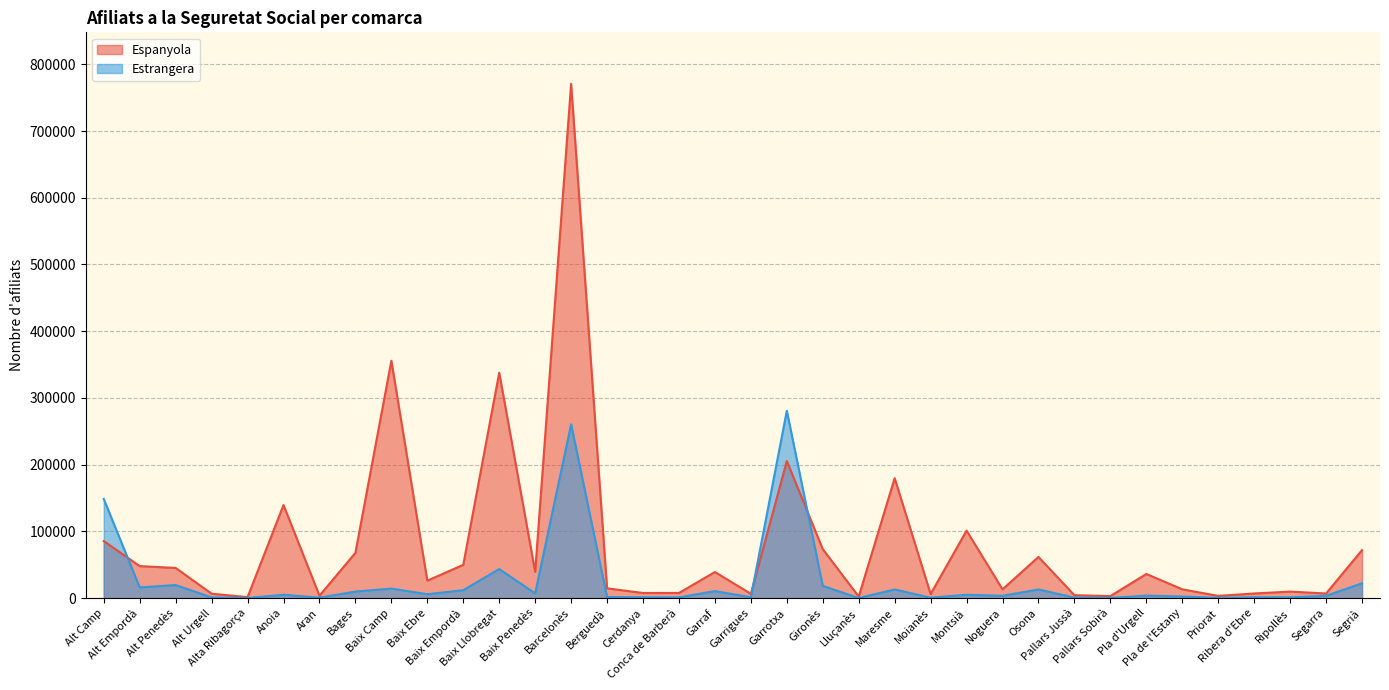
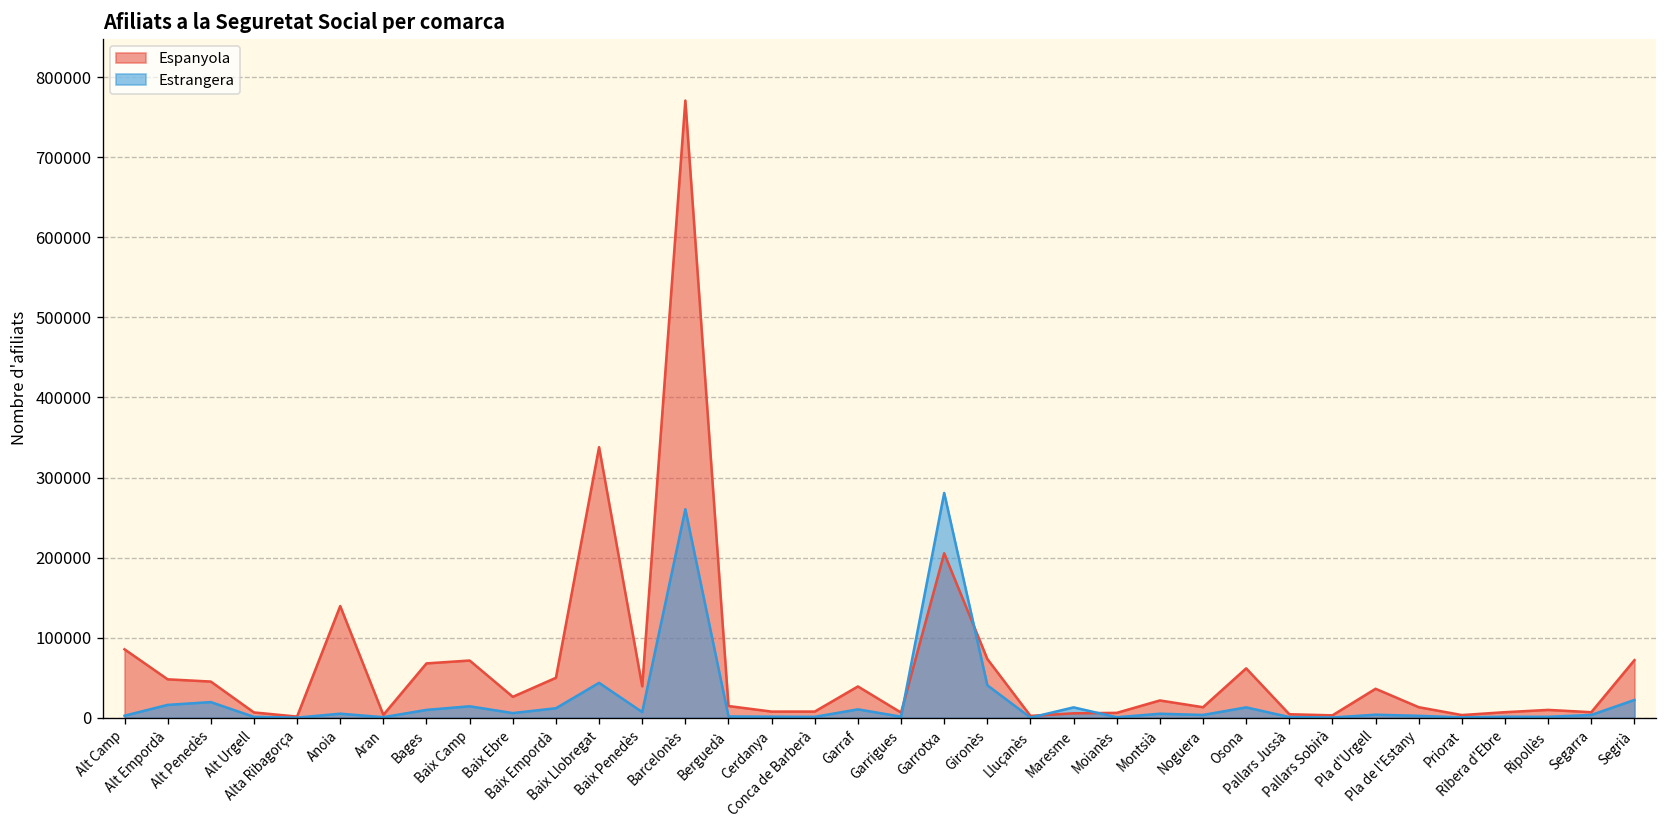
Estrangera, Alt Camp: 150000 -> 0
Espanyola, Baix Camp: 360000 -> 70000
Estrangera, Gironès: 20000 -> 40000
Espanyola, Maresme: 180000 -> 10000
Espanyola, Montsià: 100000 -> 20000
